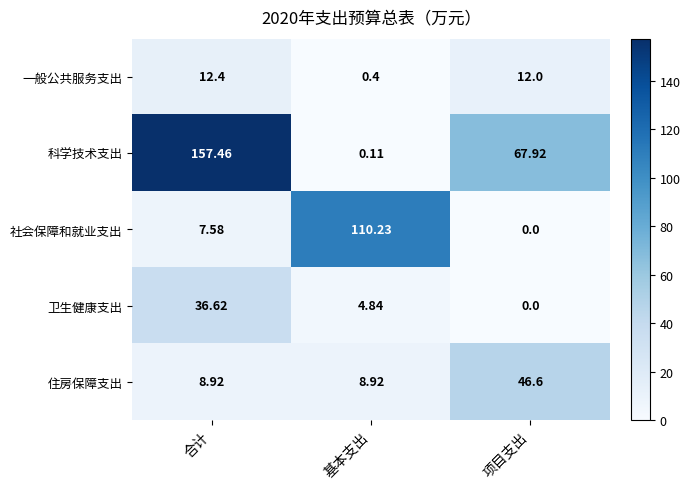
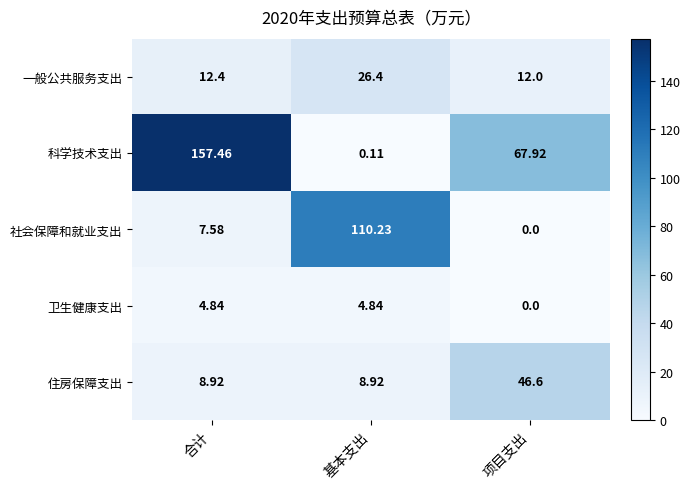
一般公共服务支出, 基本支出: 0.4 -> 26.4
卫生健康支出, 合计: 36.62 -> 4.84
